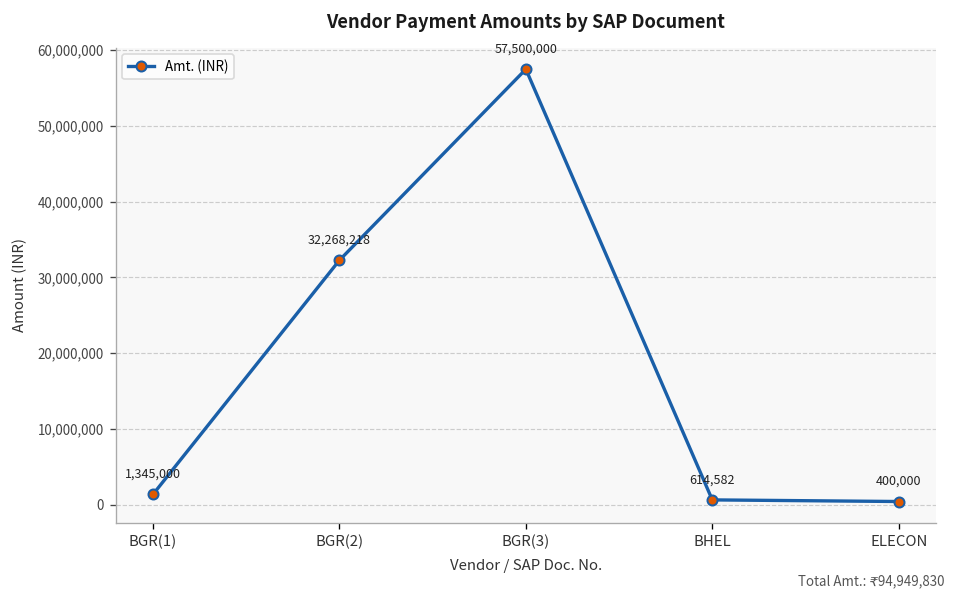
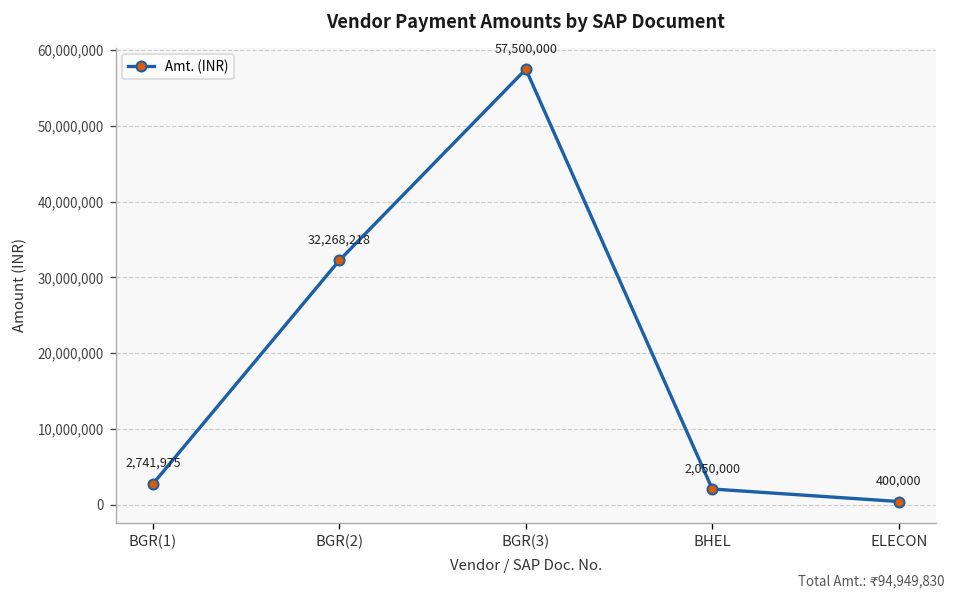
BGR(1): 1,345,000 -> 2,741,975
BHEL: 614,582 -> 2,050,000
